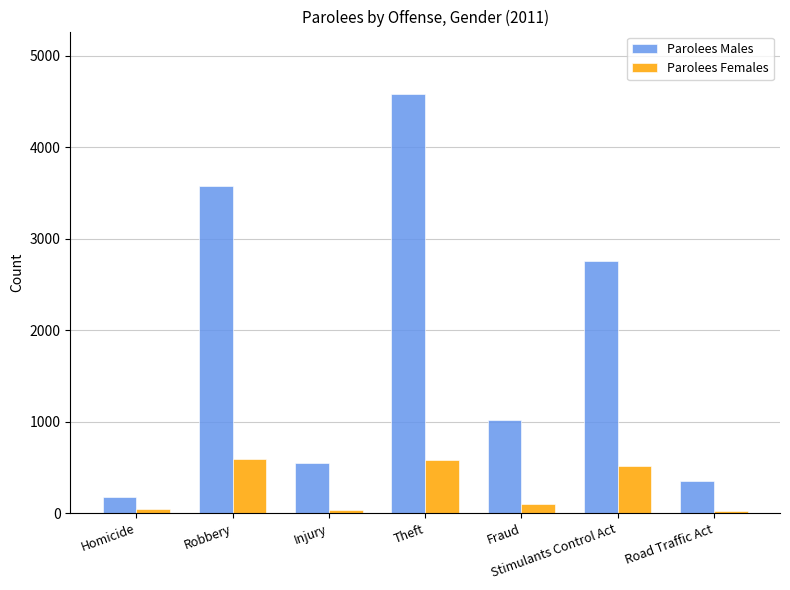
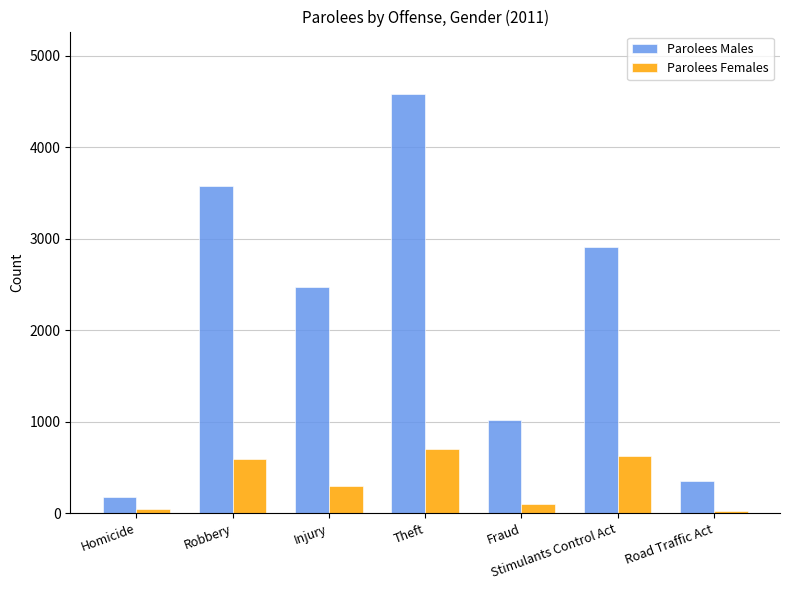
Parolees Males, Injury: 500 -> 2500
Parolees Females, Injury: 0 -> 300
Parolees Females, Theft: 600 -> 700
Parolees Males, Stimulants Control Act: 2800 -> 2900
Parolees Females, Stimulants Control Act: 500 -> 600
